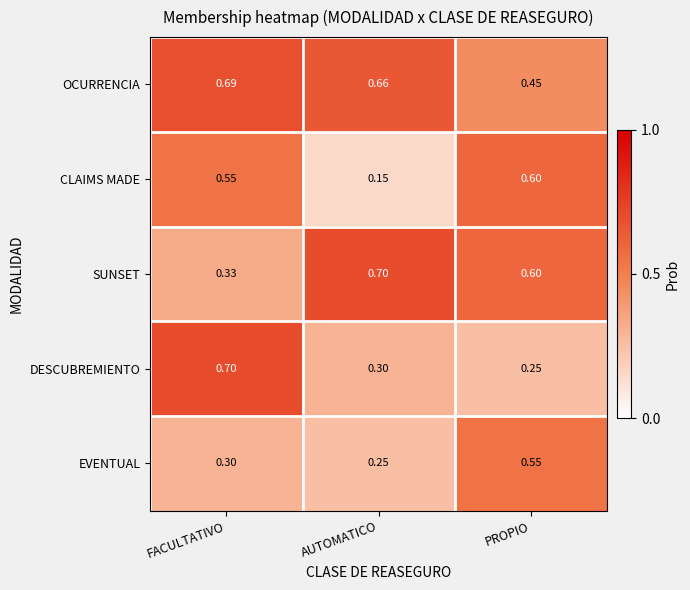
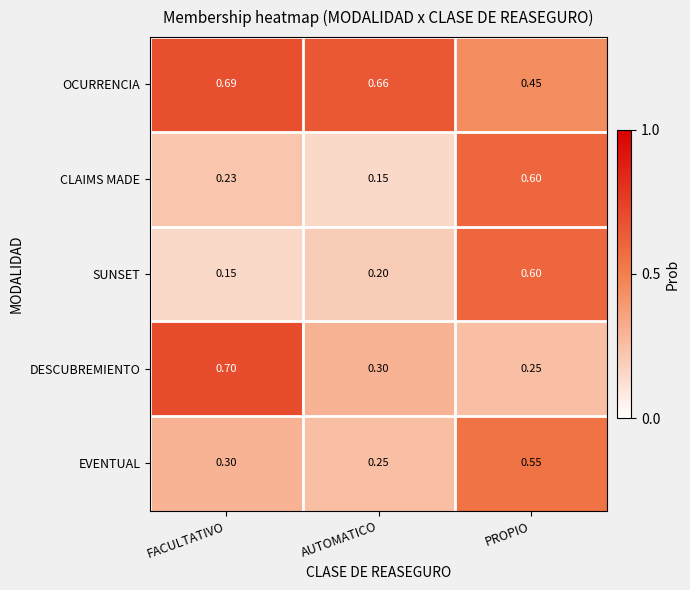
CLAIMS MADE, FACULTATIVO: 0.55 -> 0.23
SUNSET, FACULTATIVO: 0.33 -> 0.15
SUNSET, AUTOMATICO: 0.70 -> 0.20
